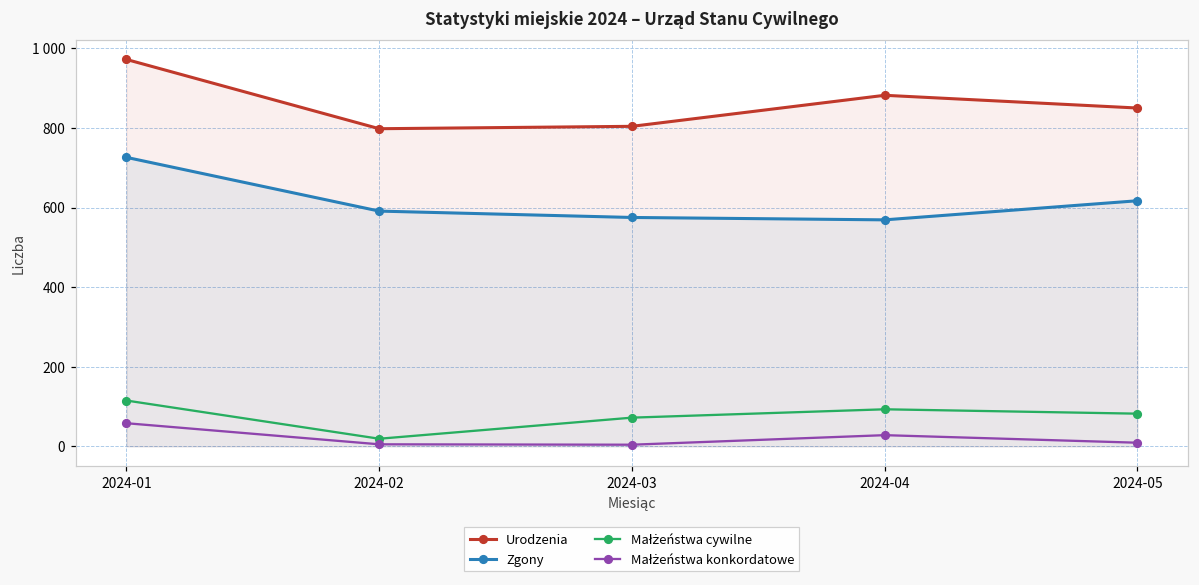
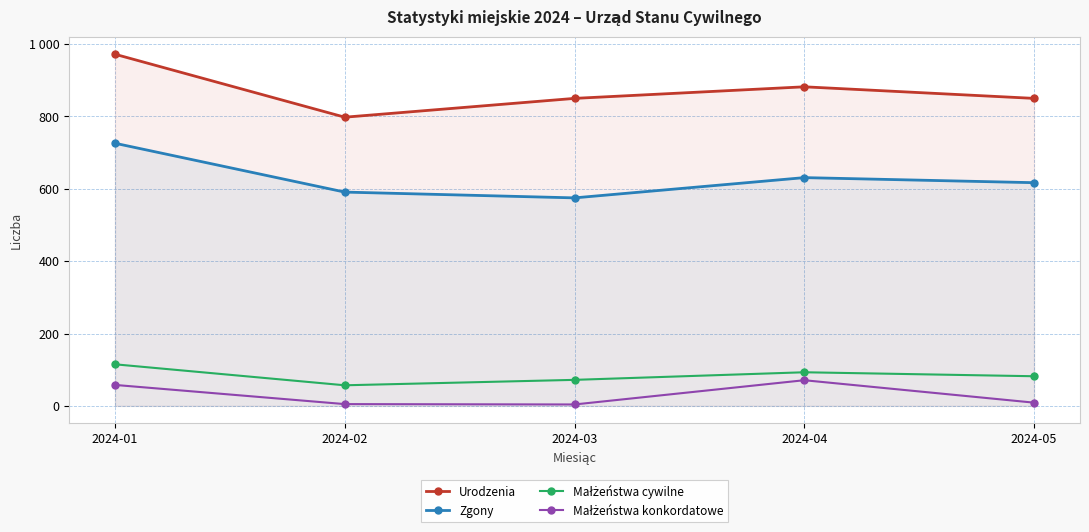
Małżeństwa cywilne, 2024-02: 20 -> 60
Urodzenia, 2024-03: 800 -> 850
Zgony, 2024-04: 570 -> 630
Małżeństwa konkordatowe, 2024-04: 30 -> 70
